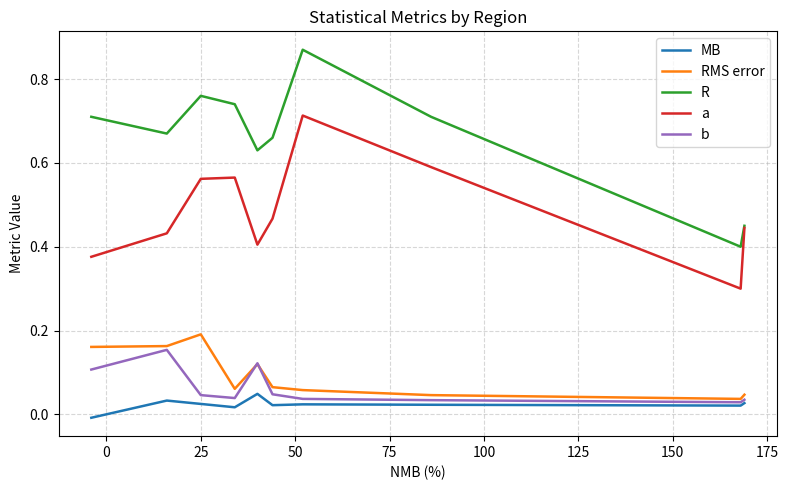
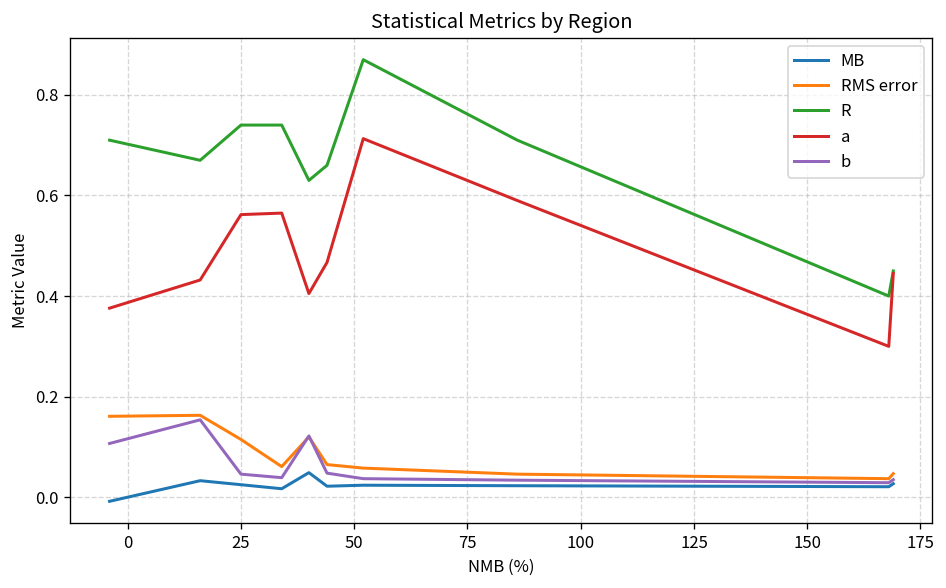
RMS error, 25: 0.19 -> 0.12
R, 25: 0.76 -> 0.74
